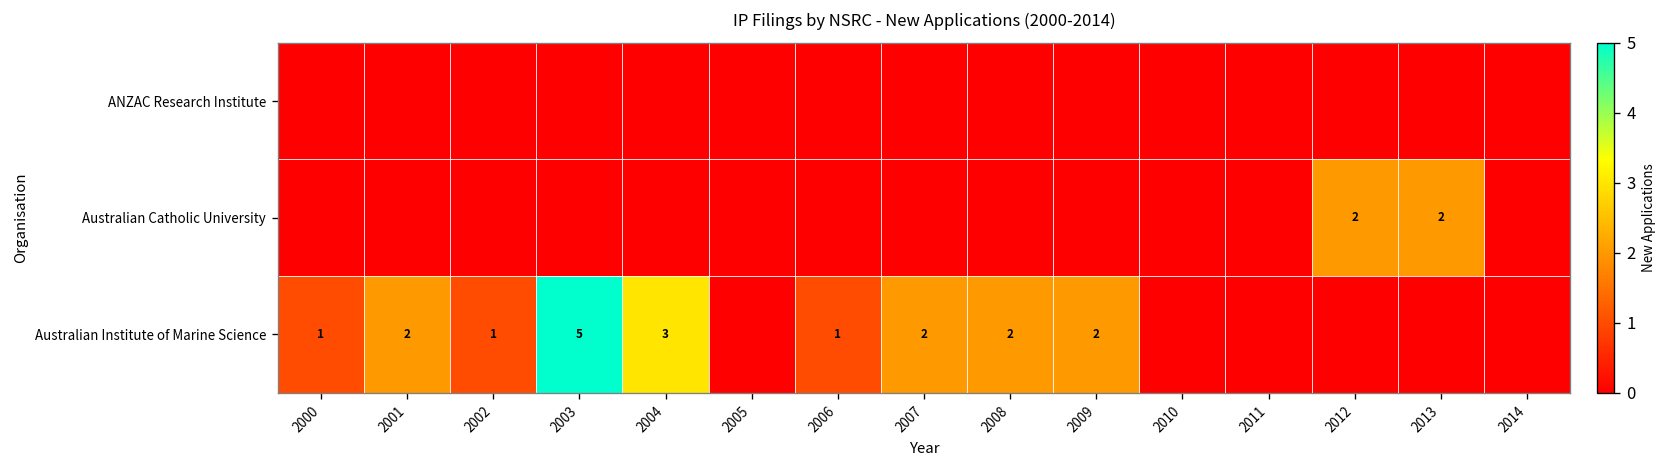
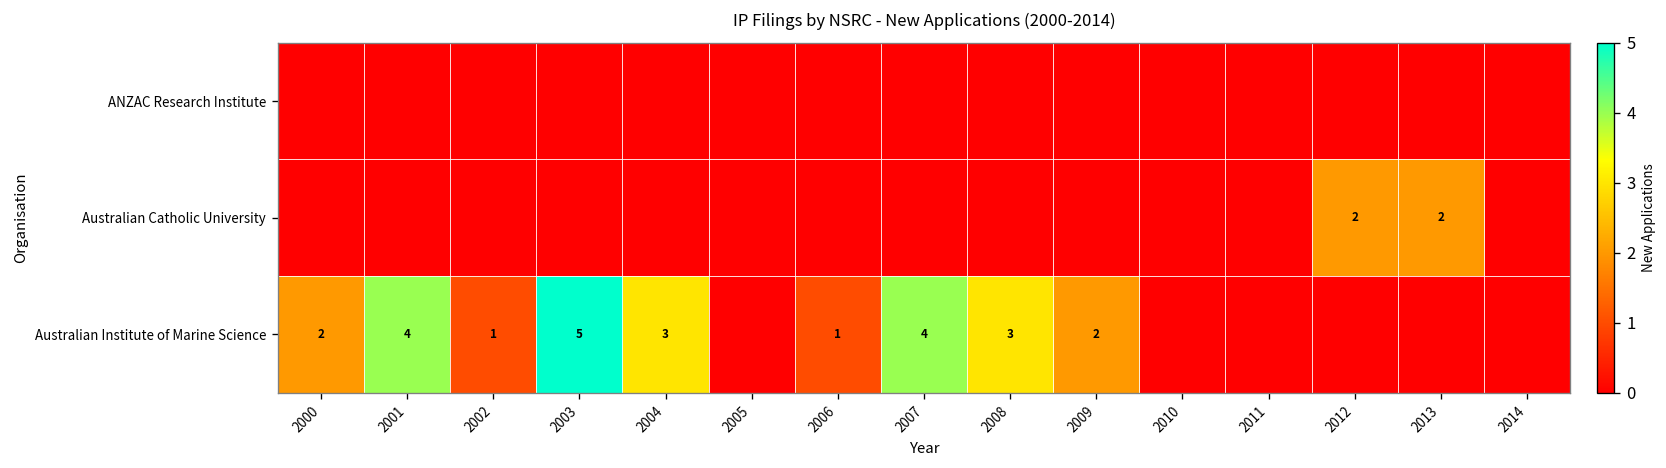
Australian Institute of Marine Science, 2000: 1 -> 2
Australian Institute of Marine Science, 2001: 2 -> 4
Australian Institute of Marine Science, 2007: 2 -> 4
Australian Institute of Marine Science, 2008: 2 -> 3
